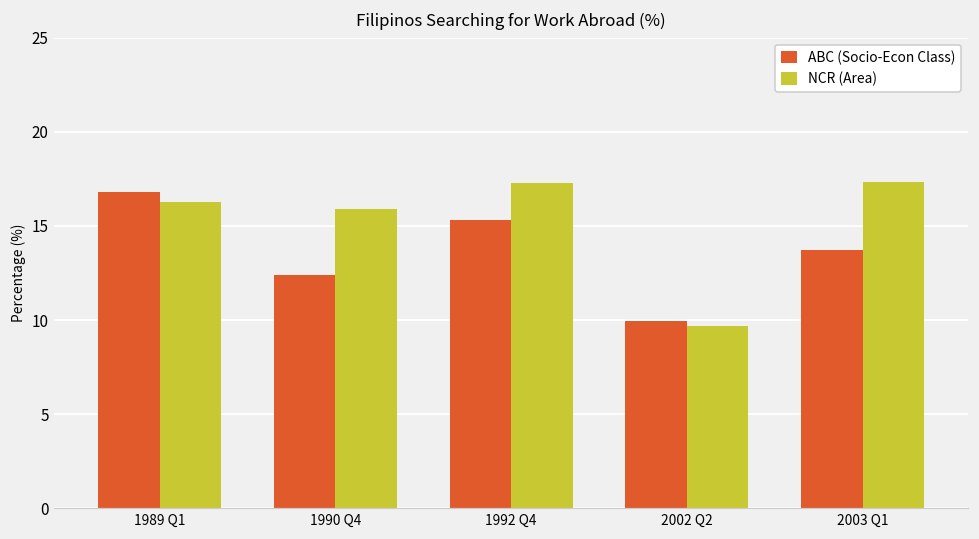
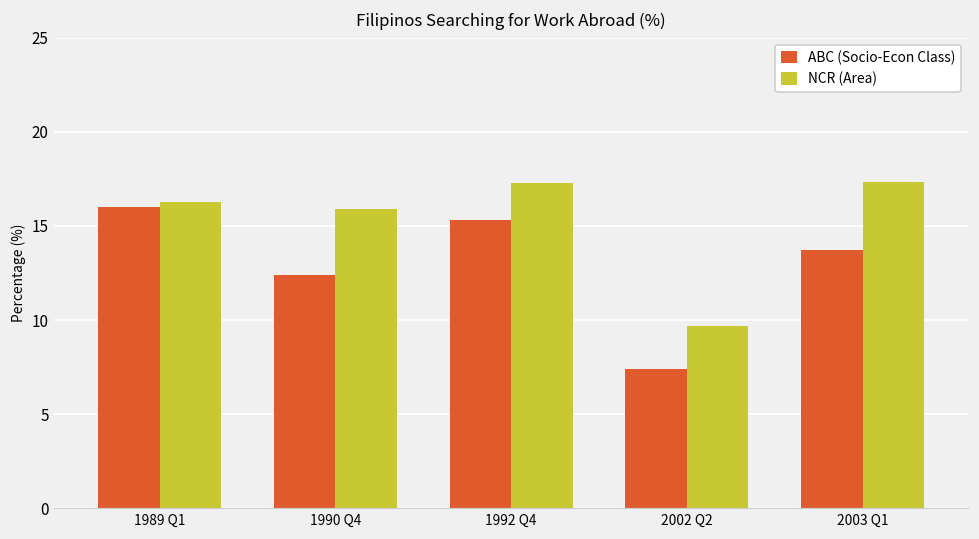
ABC (Socio-Econ Class), 1989 Q1: 16.8 -> 16.0
ABC (Socio-Econ Class), 2002 Q2: 10.0 -> 7.4
